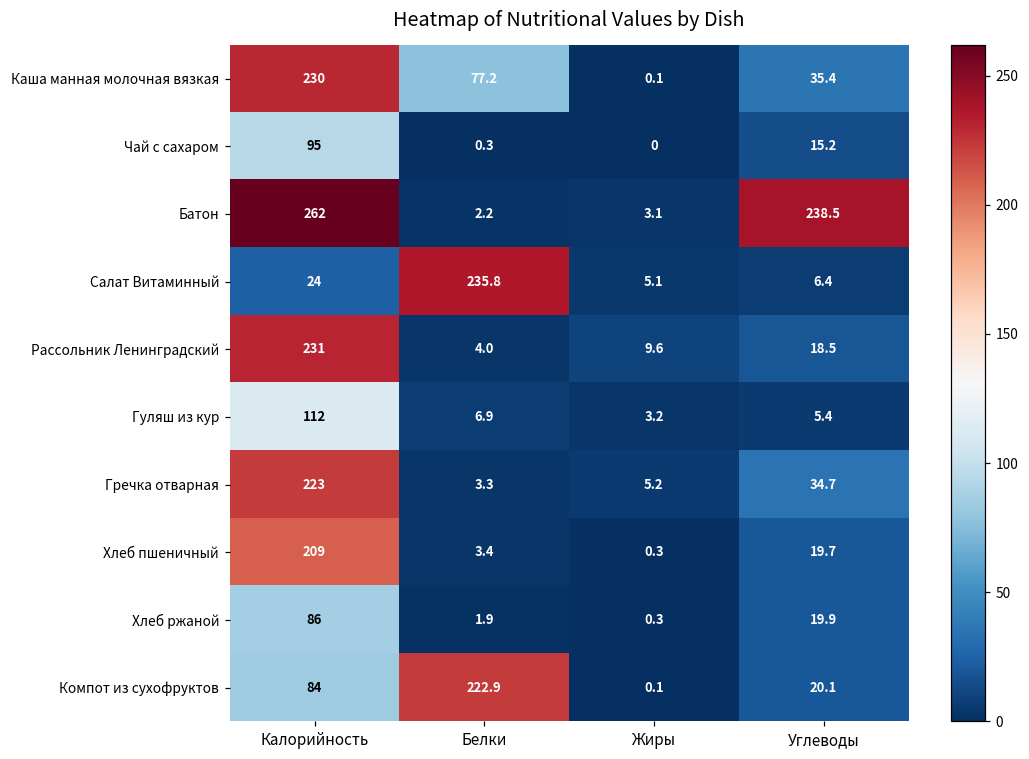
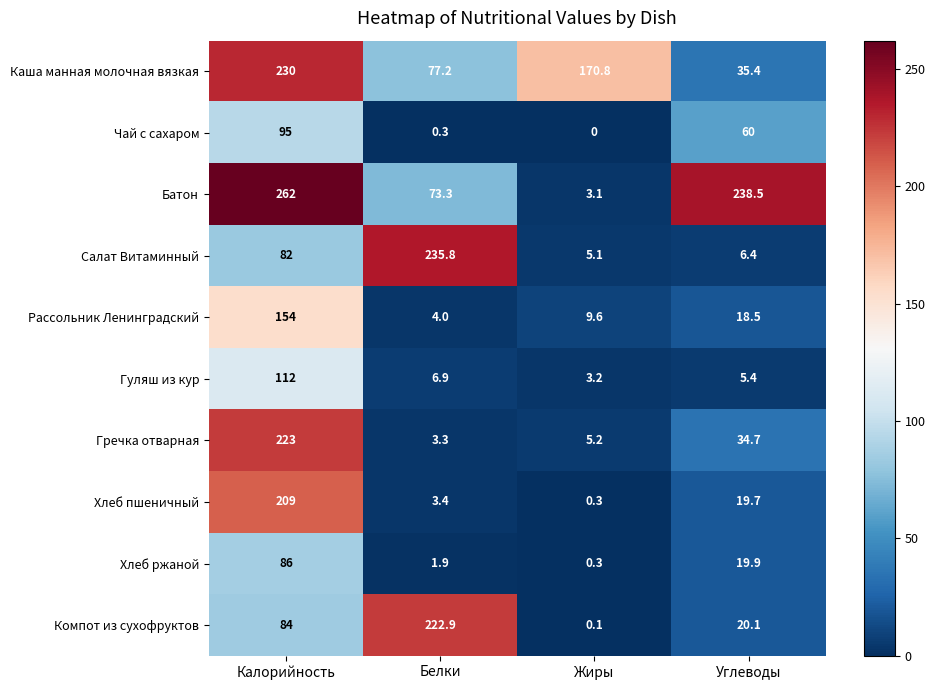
Каша манная молочная вязкая, Жиры: 0.1 -> 170.8
Чай с сахаром, Углеводы: 15.2 -> 60
Батон, Белки: 2.2 -> 73.3
Салат Витаминный, Калорийность: 24 -> 82
Рассольник Ленинградский, Калорийность: 231 -> 154
